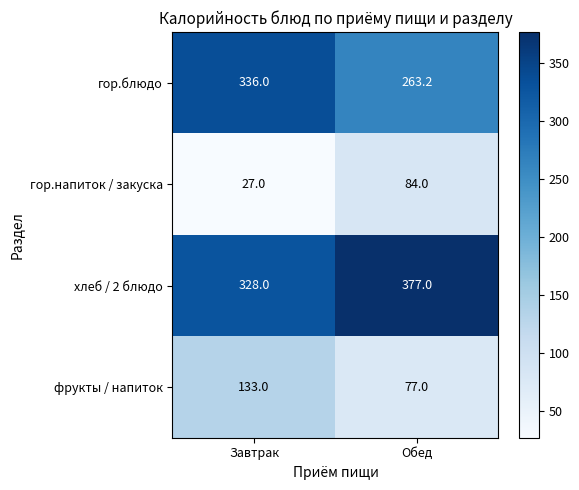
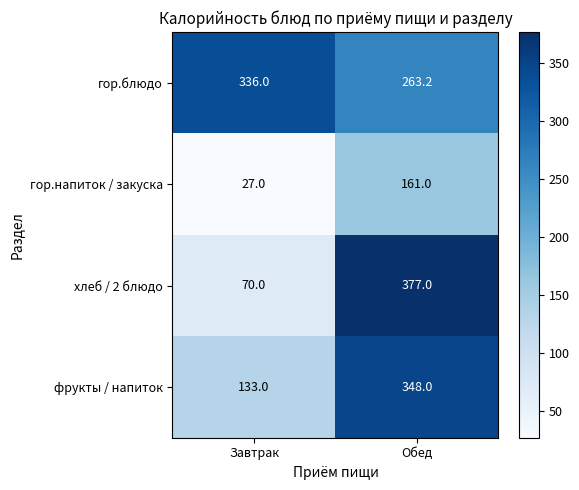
гор.напиток / закуска, Обед: 84.0 -> 161.0
хлеб / 2 блюдо, Завтрак: 328.0 -> 70.0
фрукты / напиток, Обед: 77.0 -> 348.0
